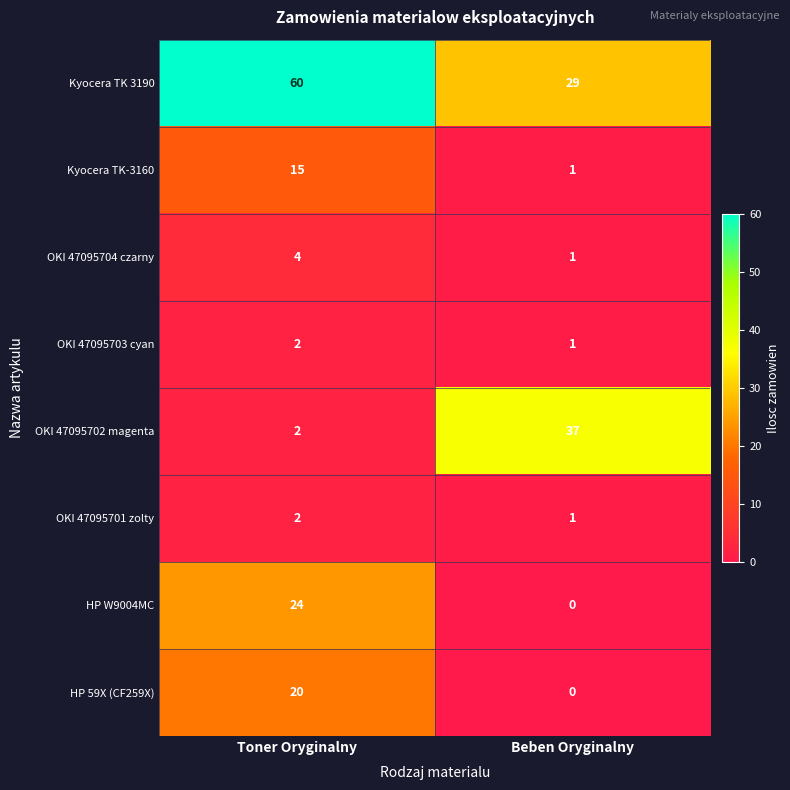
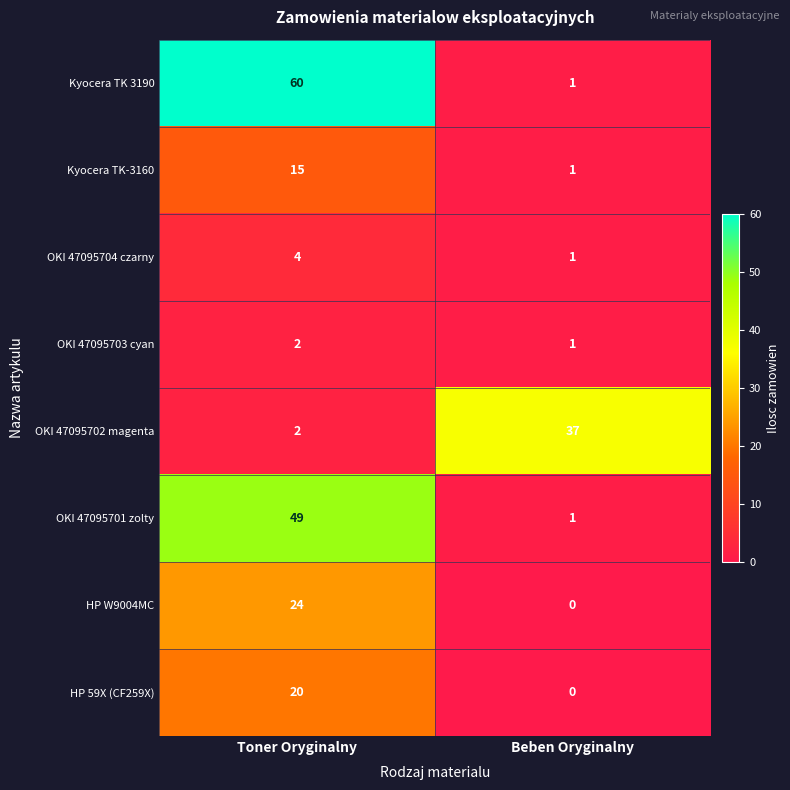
Kyocera TK 3190, Beben Oryginalny: 29 -> 1
OKI 47095701 zolty, Toner Oryginalny: 2 -> 49
